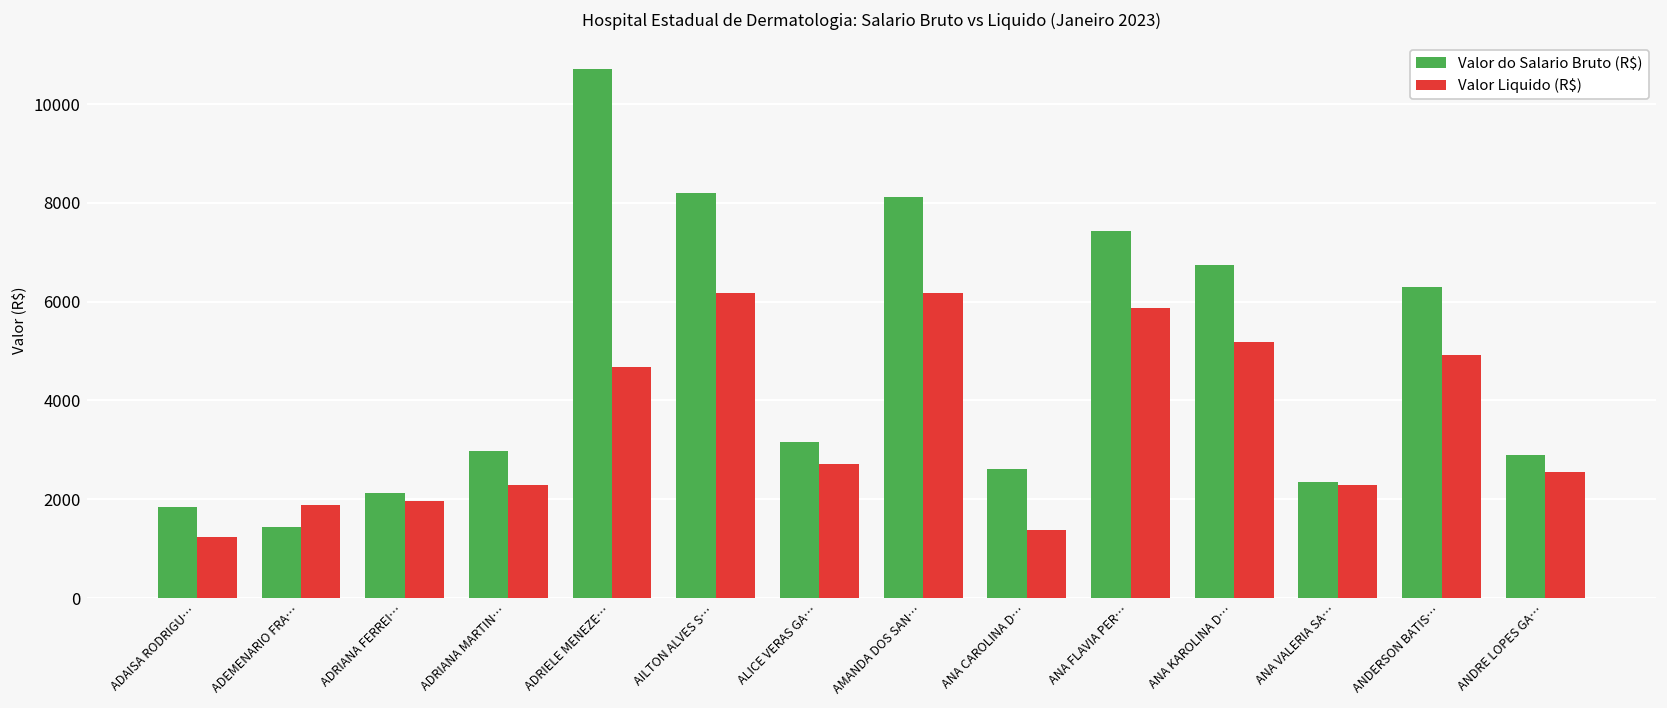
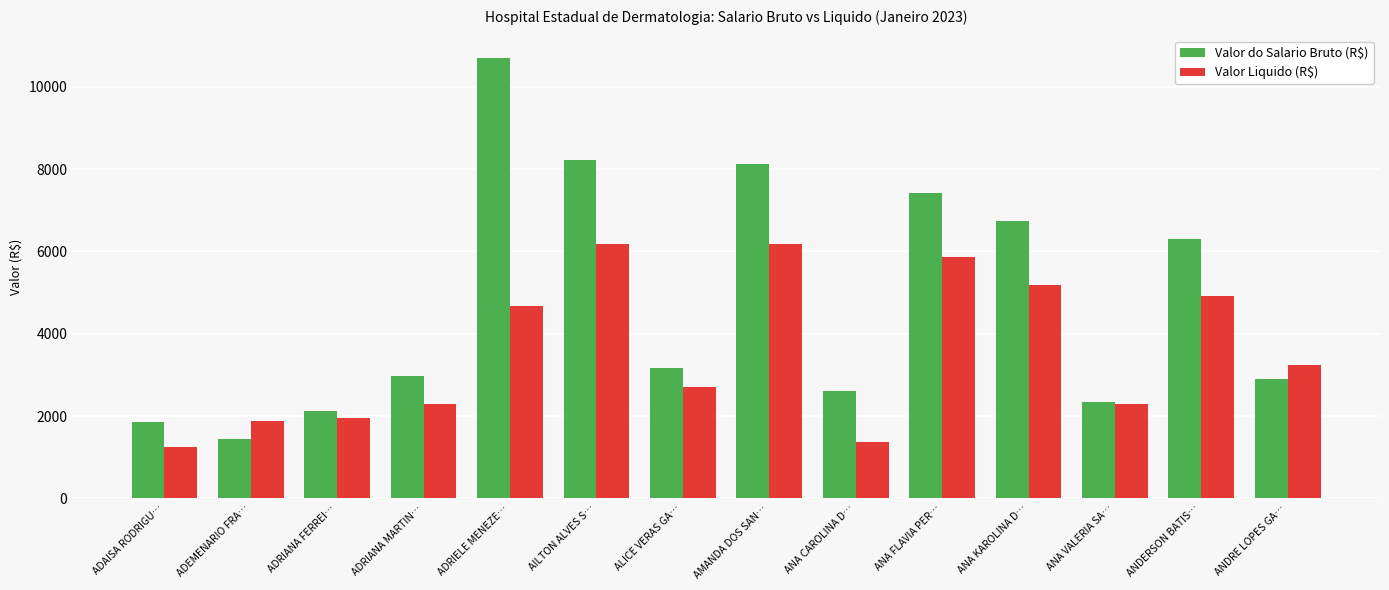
Valor Liquido (R$), ANDRE LOPES GA…: 2600 -> 3200
